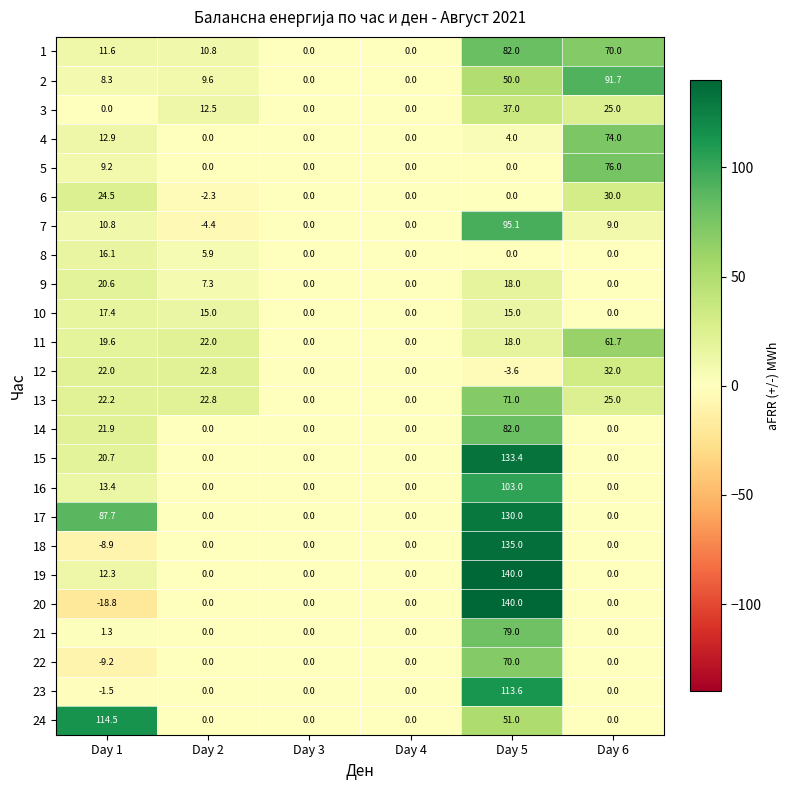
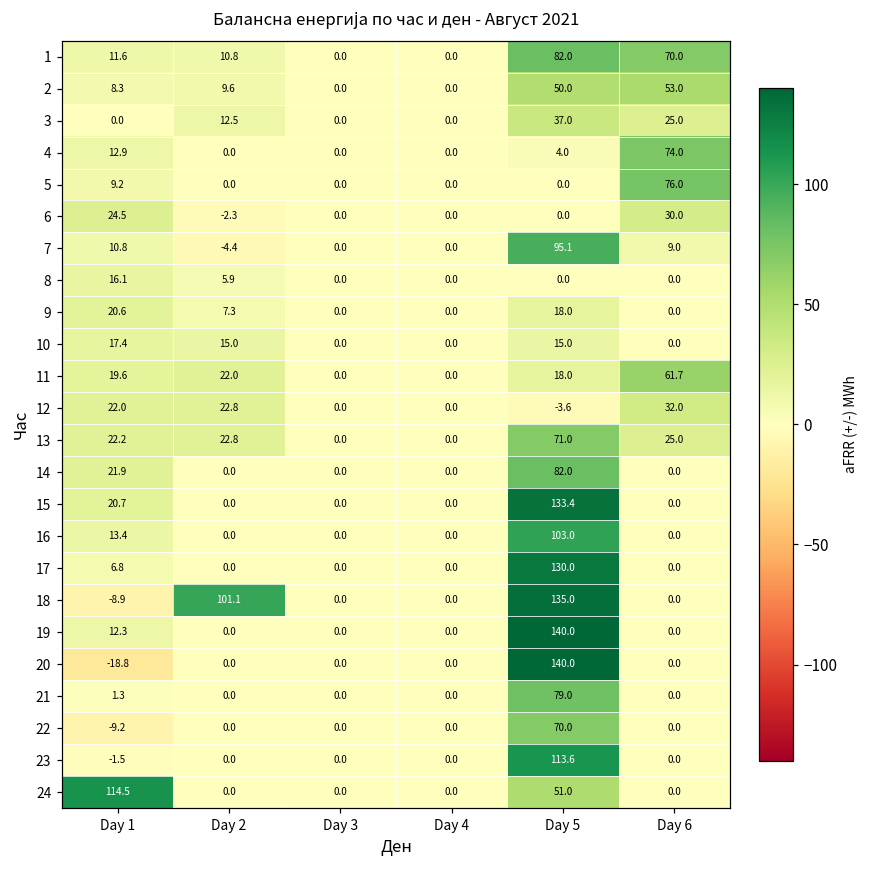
2, Day 6: 91.7 -> 53.0
17, Day 1: 87.7 -> 6.8
18, Day 2: 0.0 -> 101.1
